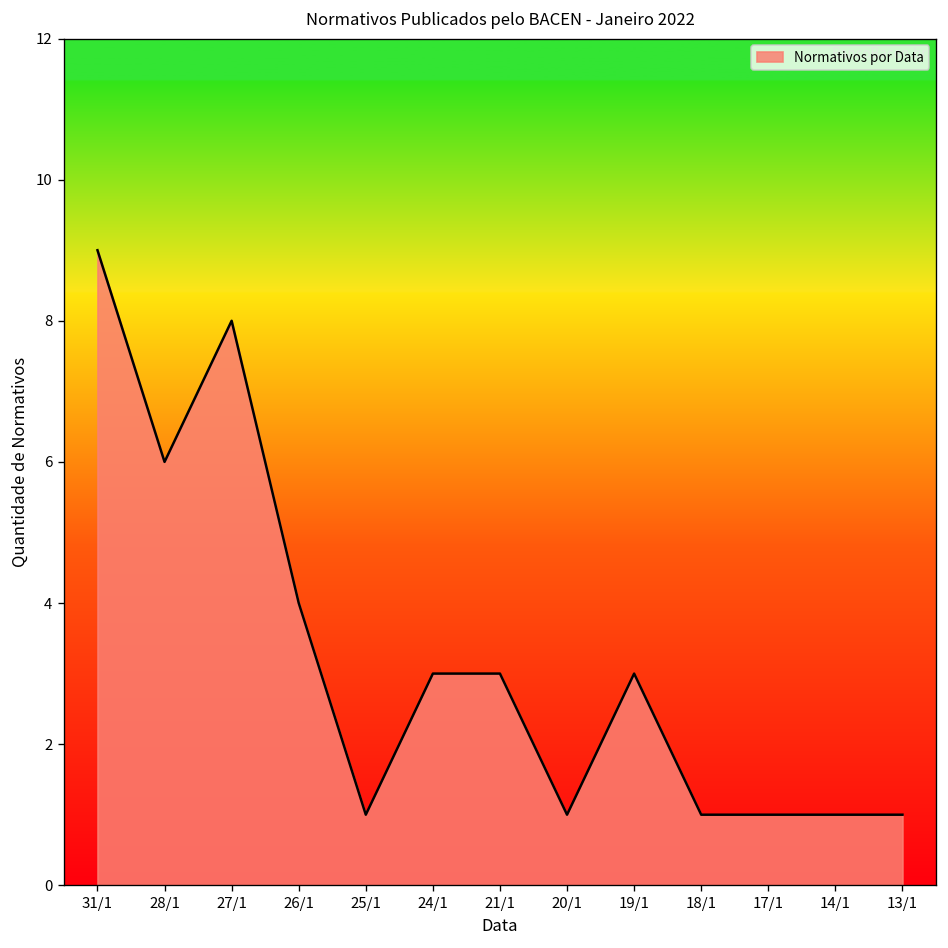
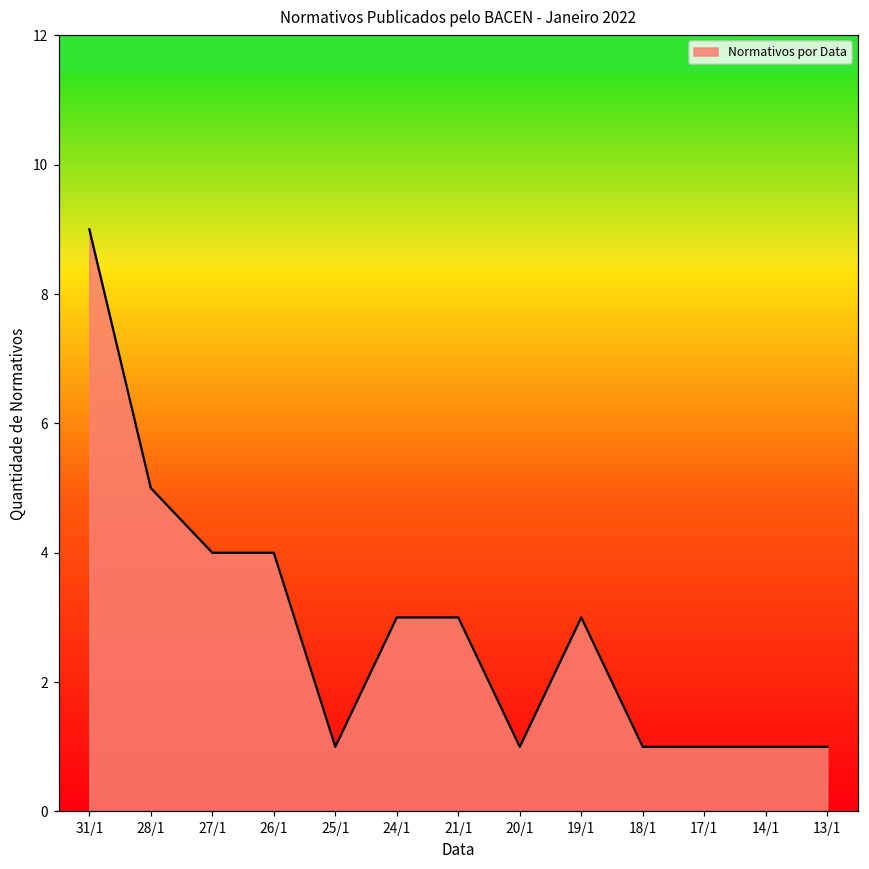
28/1: 6 -> 5
27/1: 8 -> 4
